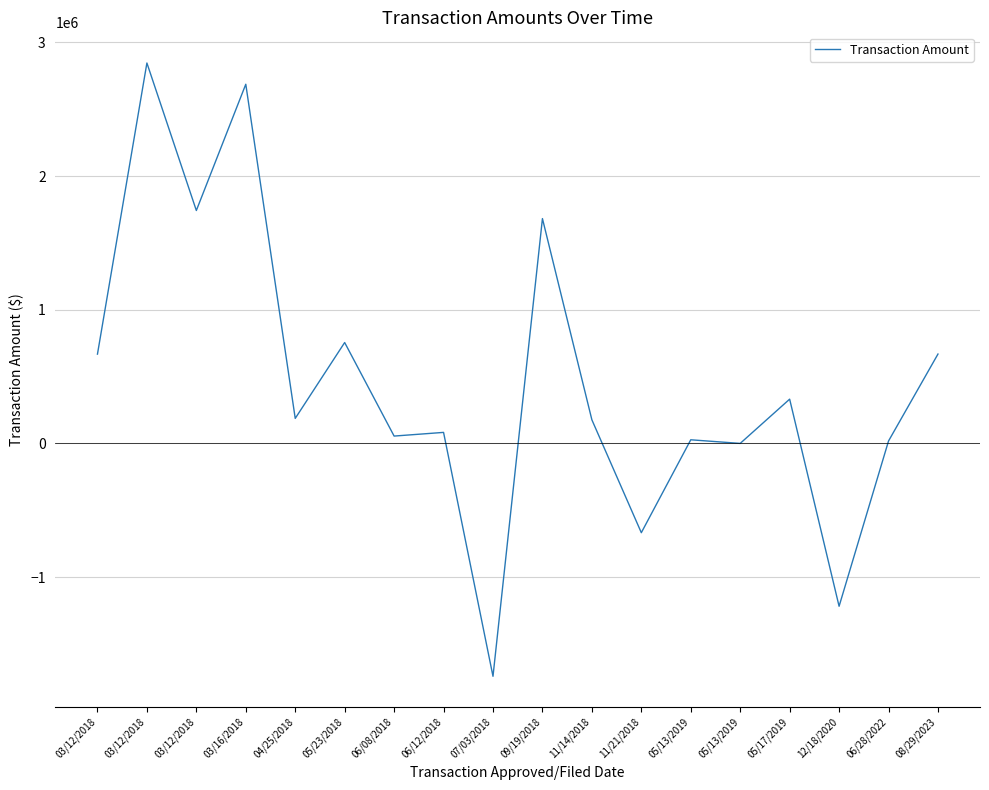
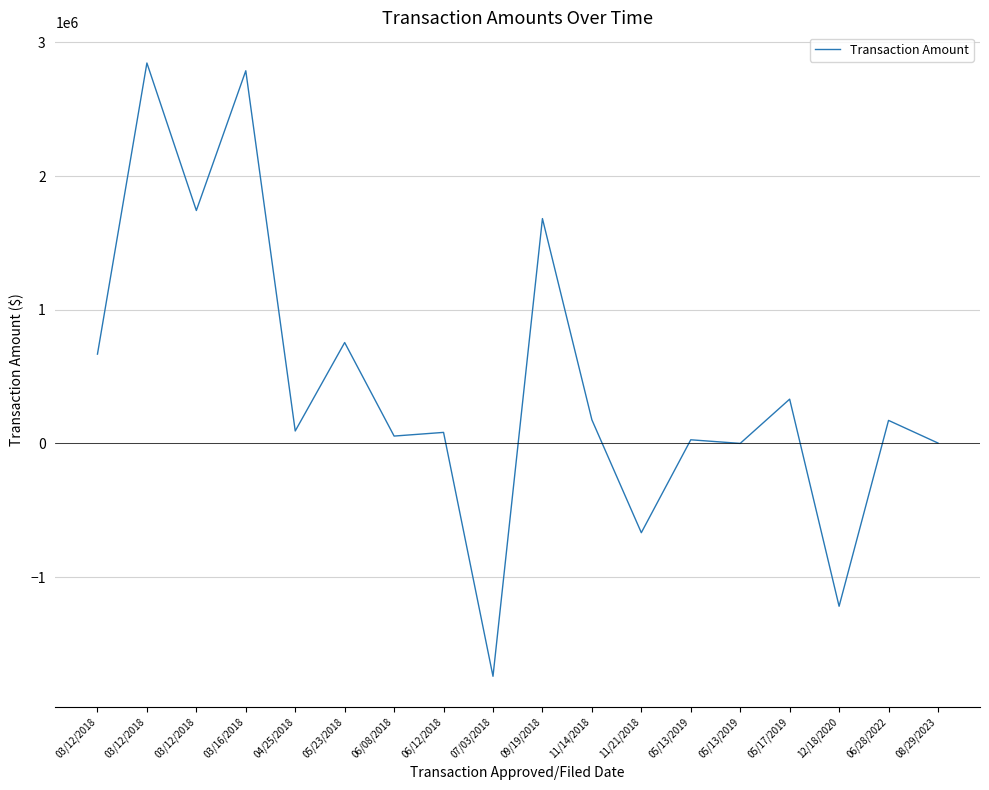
03/16/2018: 2690000 -> 2790000
04/25/2018: 190000 -> 90000
06/28/2022: 20000 -> 170000
08/29/2023: 670000 -> 0
